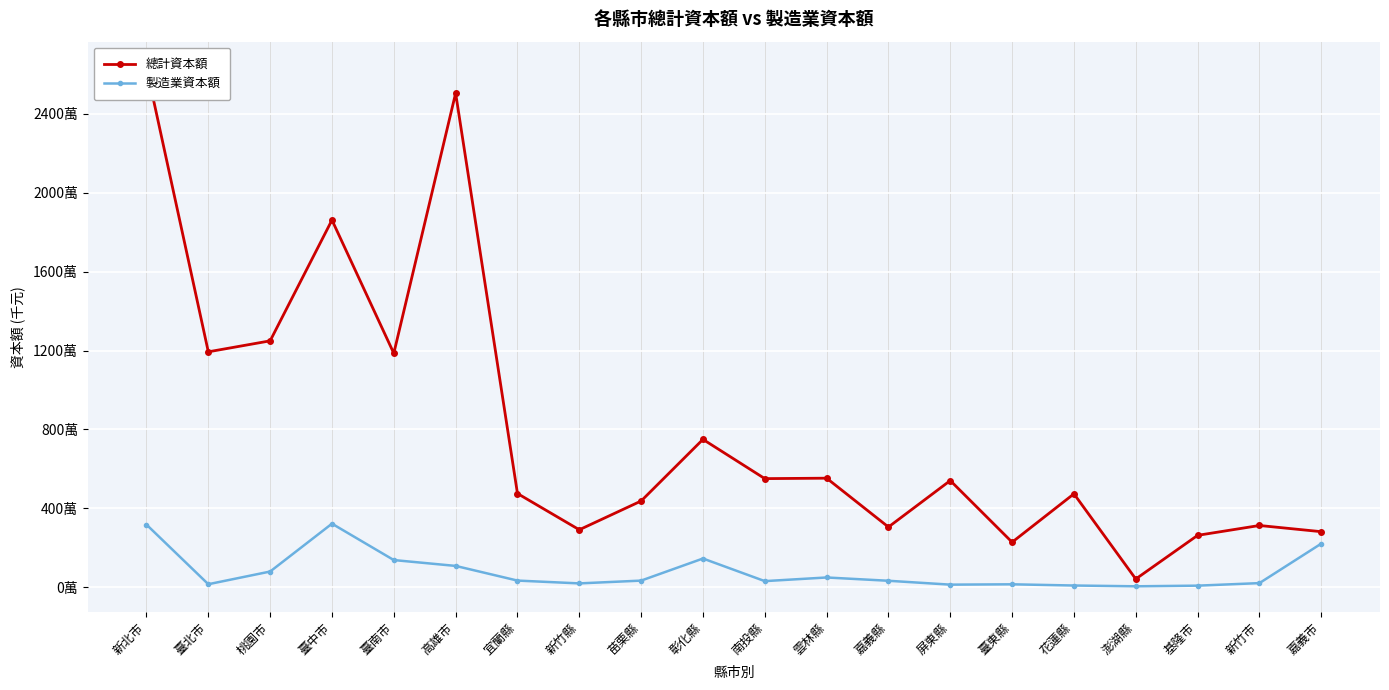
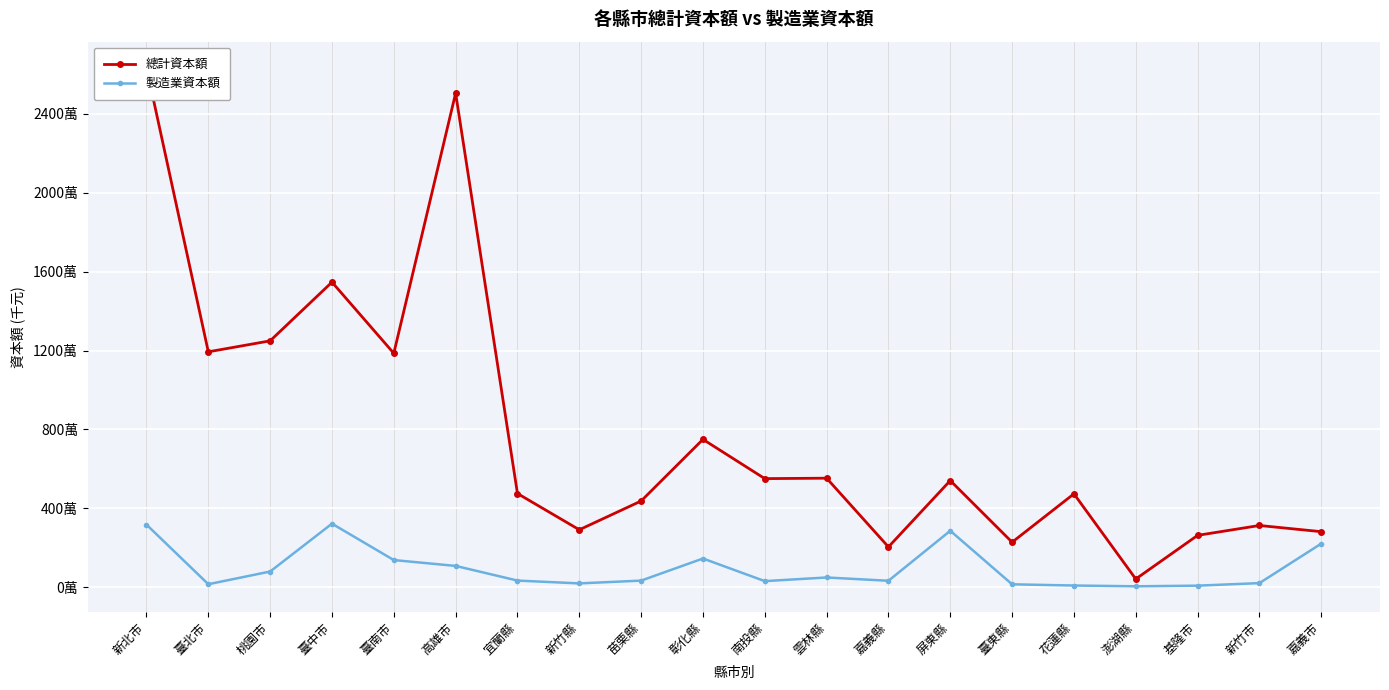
總計資本額, 臺中市: 1860萬 -> 1550萬
總計資本額, 嘉義縣: 310萬 -> 200萬
製造業資本額, 屏東縣: 10萬 -> 290萬
